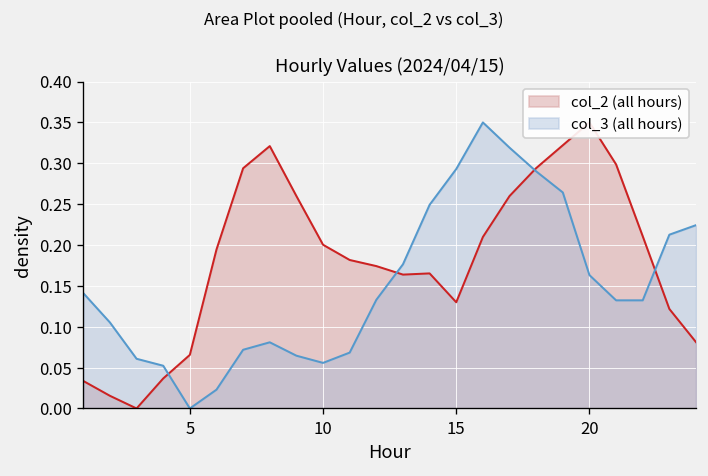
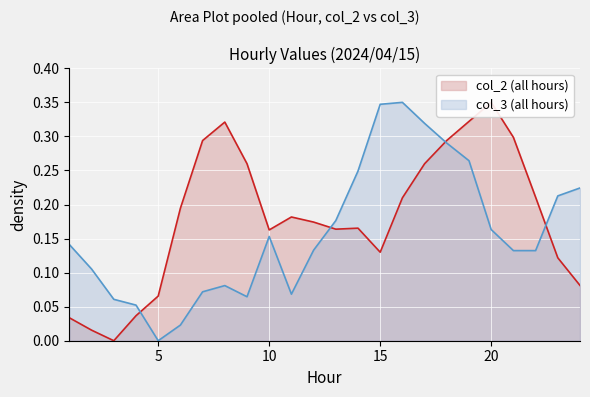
col_2 (all hours), 10: 0.20 -> 0.16
col_3 (all hours), 10: 0.06 -> 0.15
col_3 (all hours), 15: 0.29 -> 0.35
